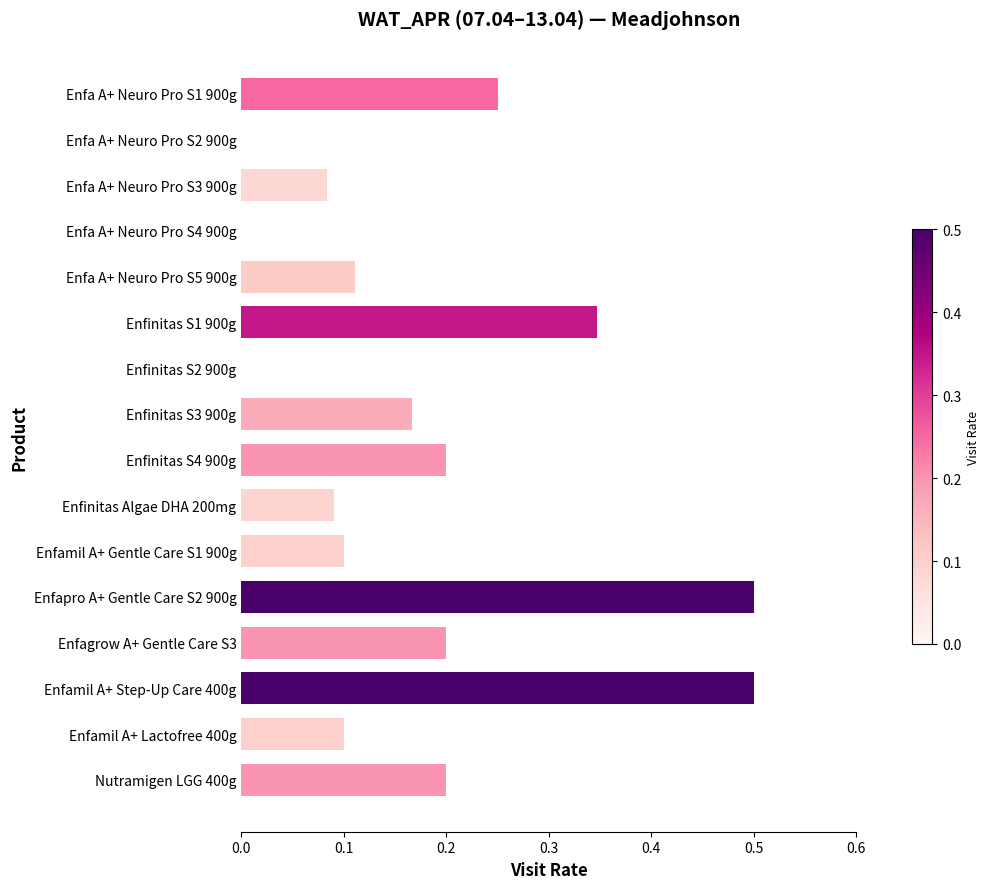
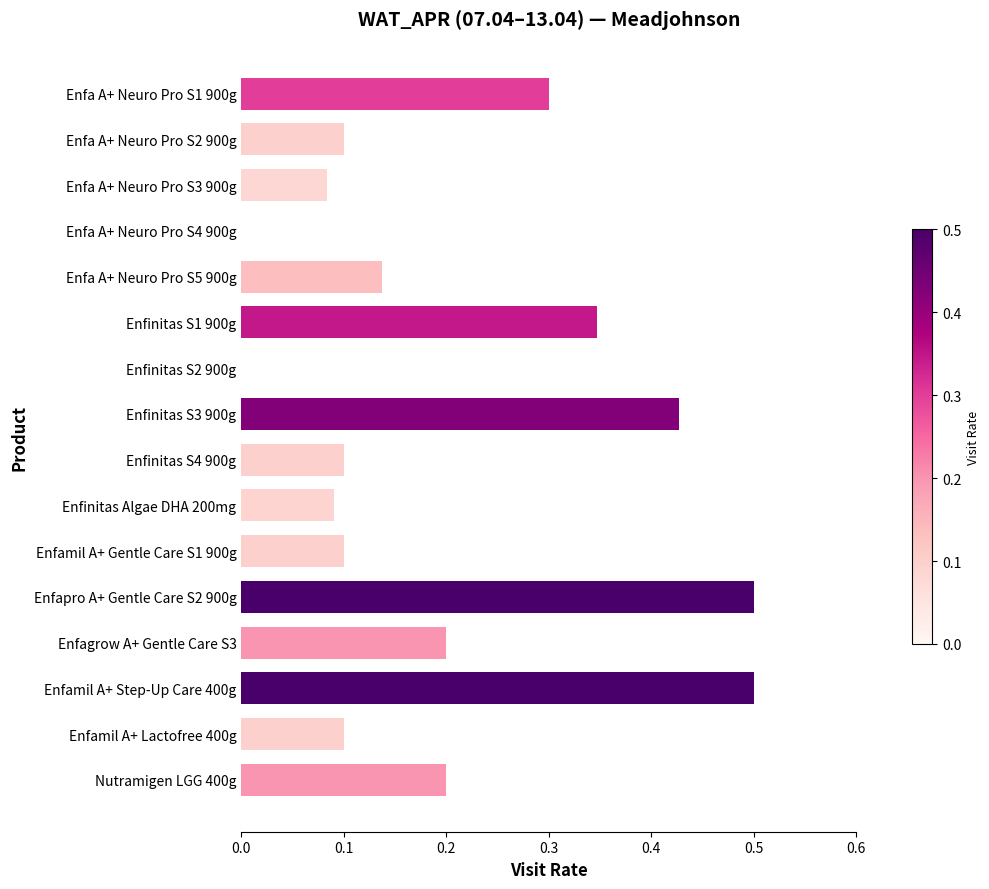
Enfa A+ Neuro Pro S1 900g: 0.25 -> 0.30
Enfa A+ Neuro Pro S2 900g: 0.0 -> 0.1
Enfa A+ Neuro Pro S5 900g: 0.111 -> 0.137
Enfinitas S3 900g: 0.167 -> 0.427
Enfinitas S4 900g: 0.2 -> 0.1
